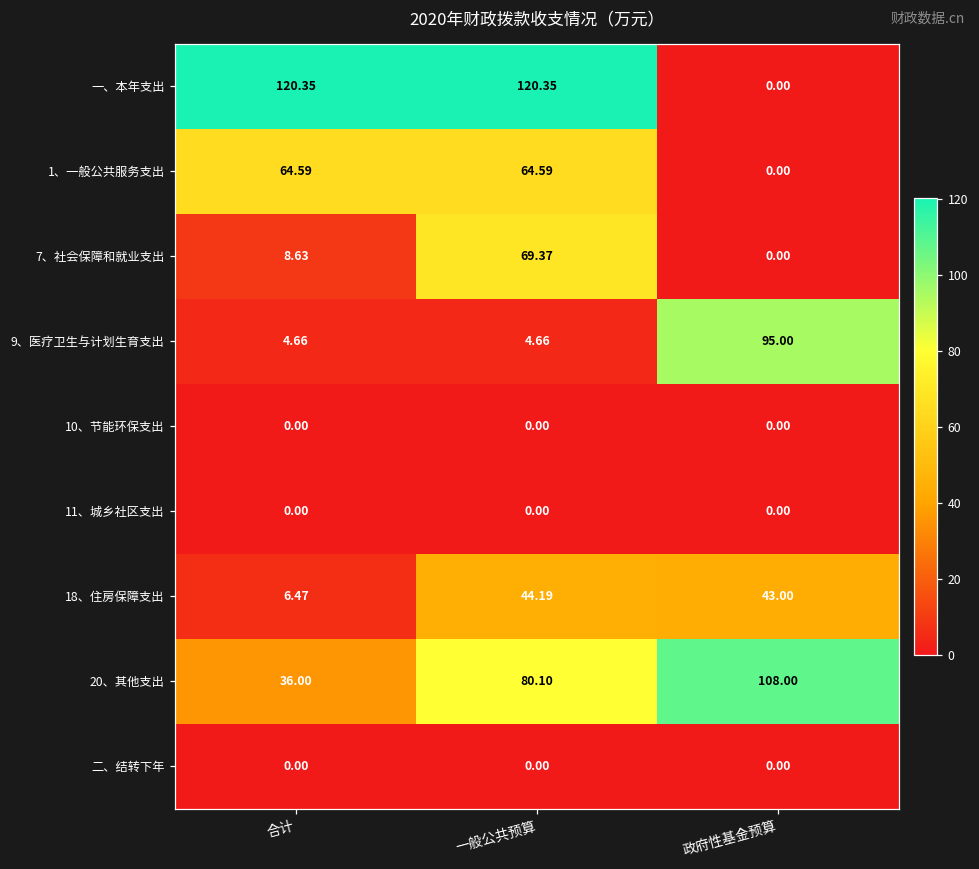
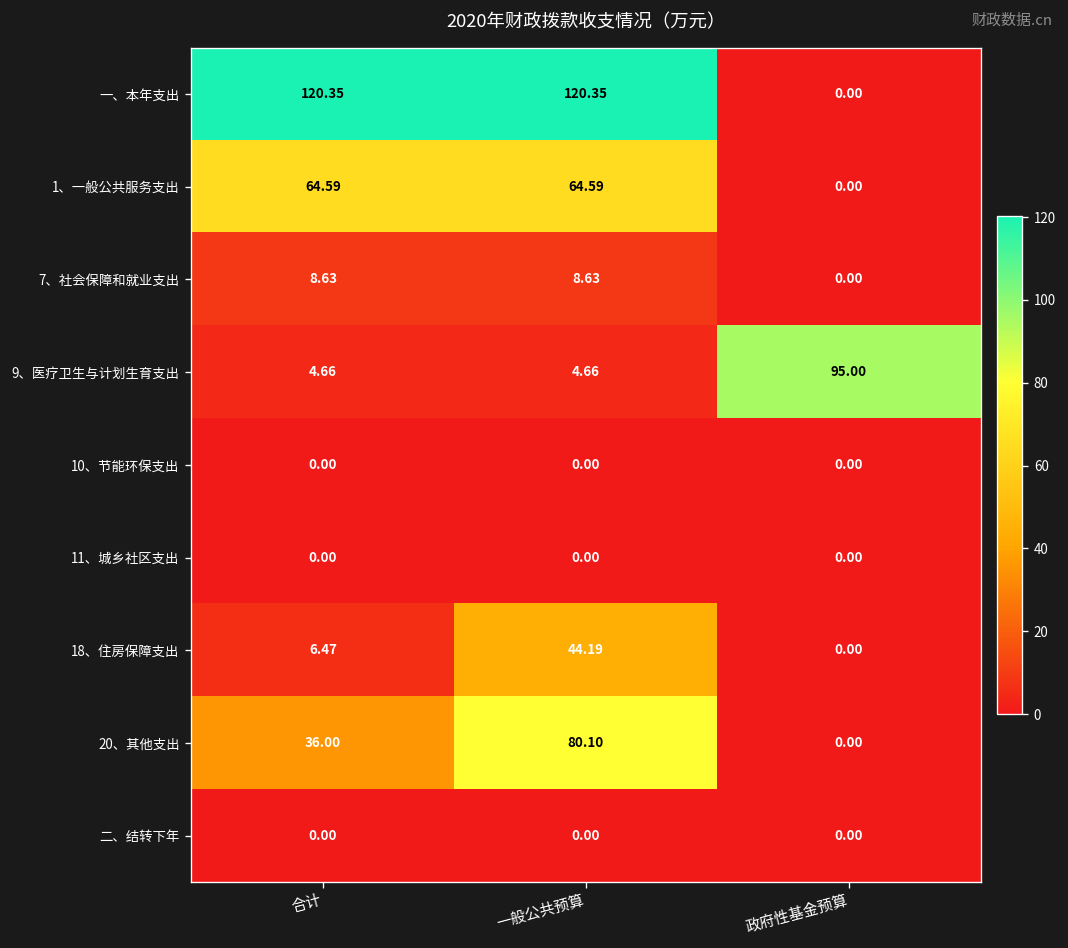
7、社会保障和就业支出, 一般公共预算: 69.37 -> 8.63
18、住房保障支出, 政府性基金预算: 43.00 -> 0.00
20、其他支出, 政府性基金预算: 108.00 -> 0.00
